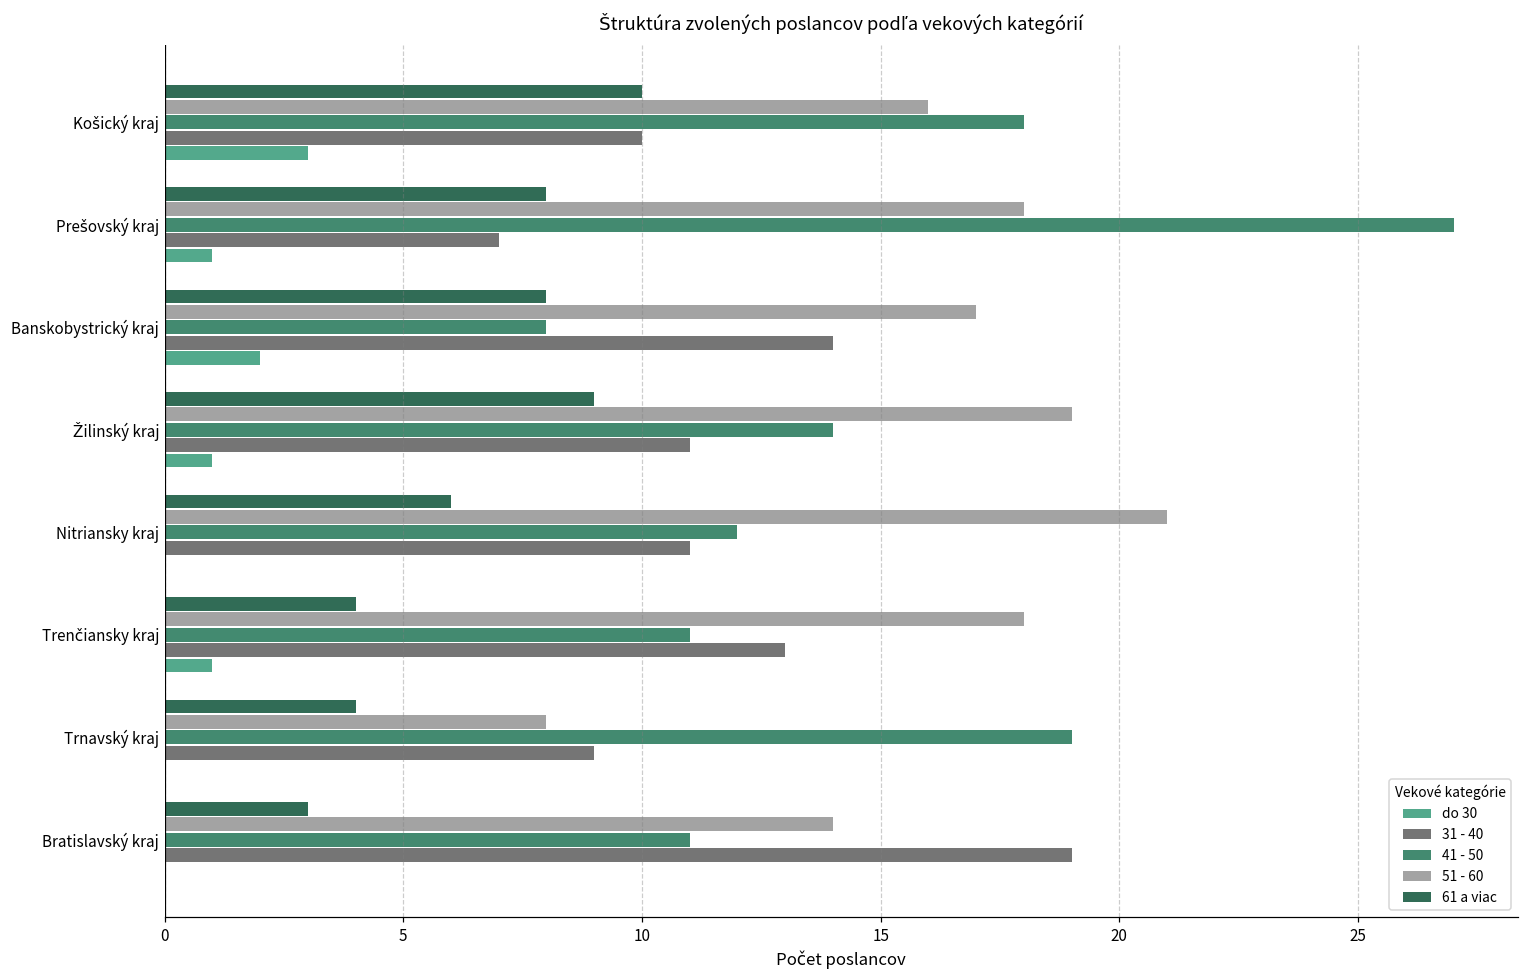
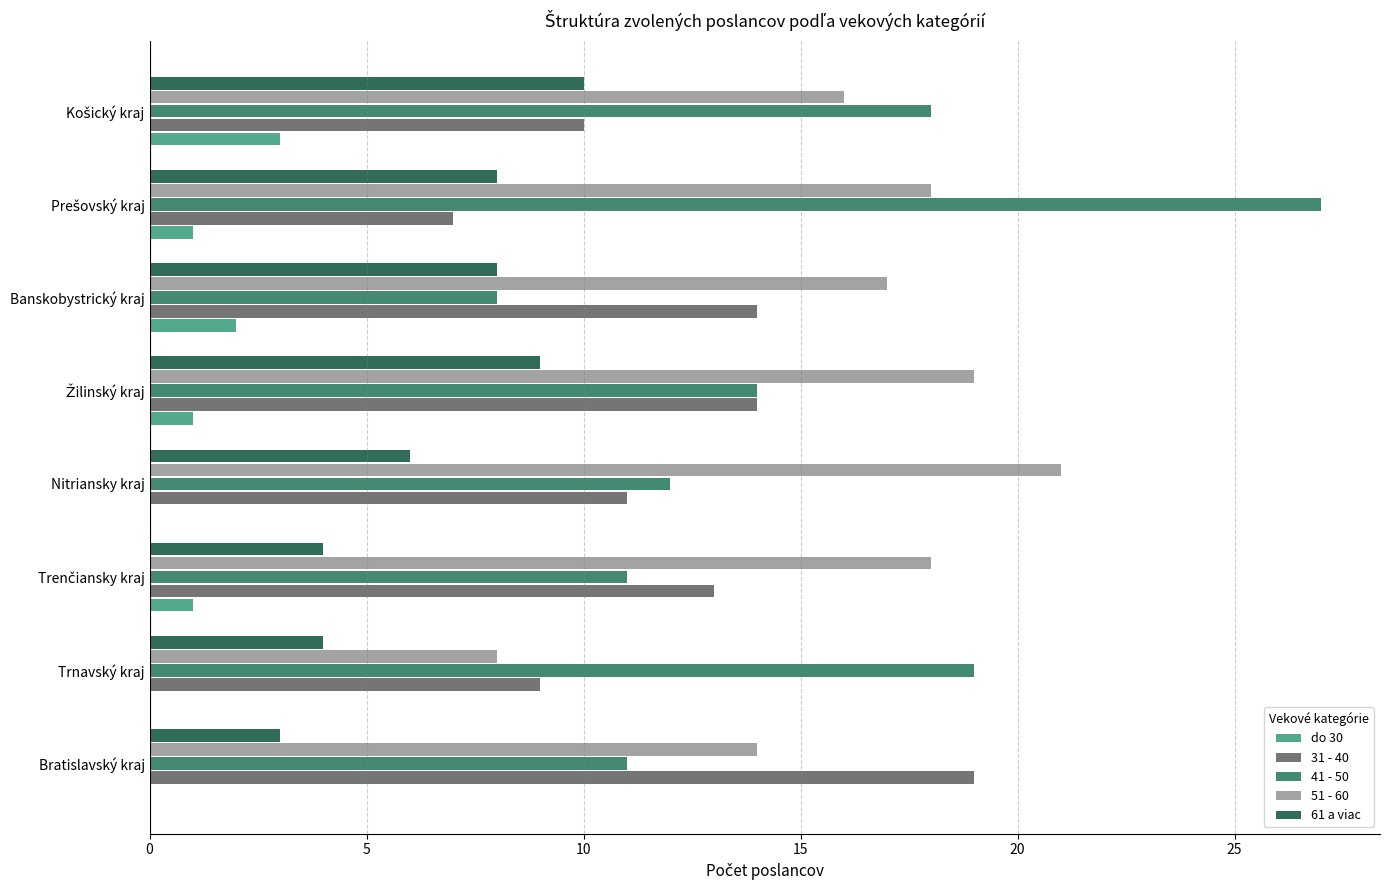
31 - 40, Žilinský kraj: 11 -> 14
